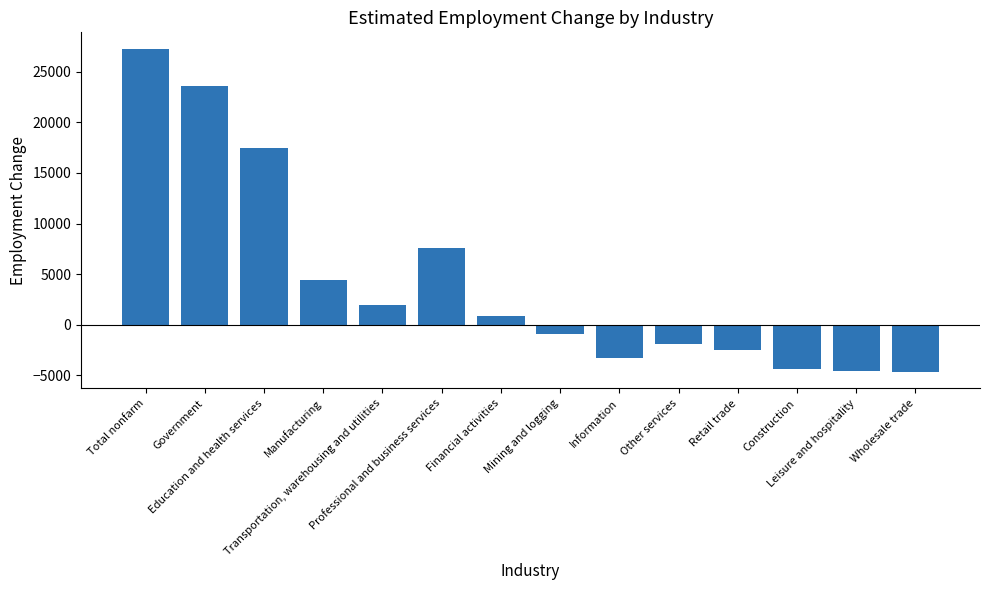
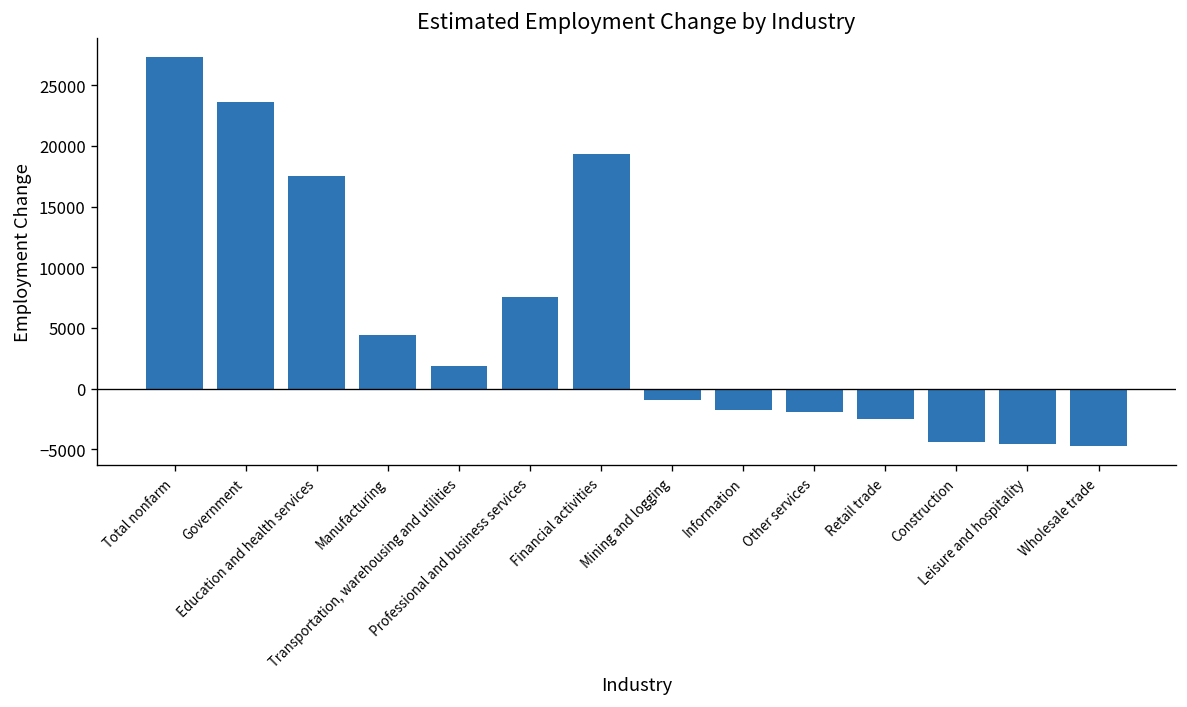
Financial activities: 900 -> 19300
Information: -3300 -> -1800
